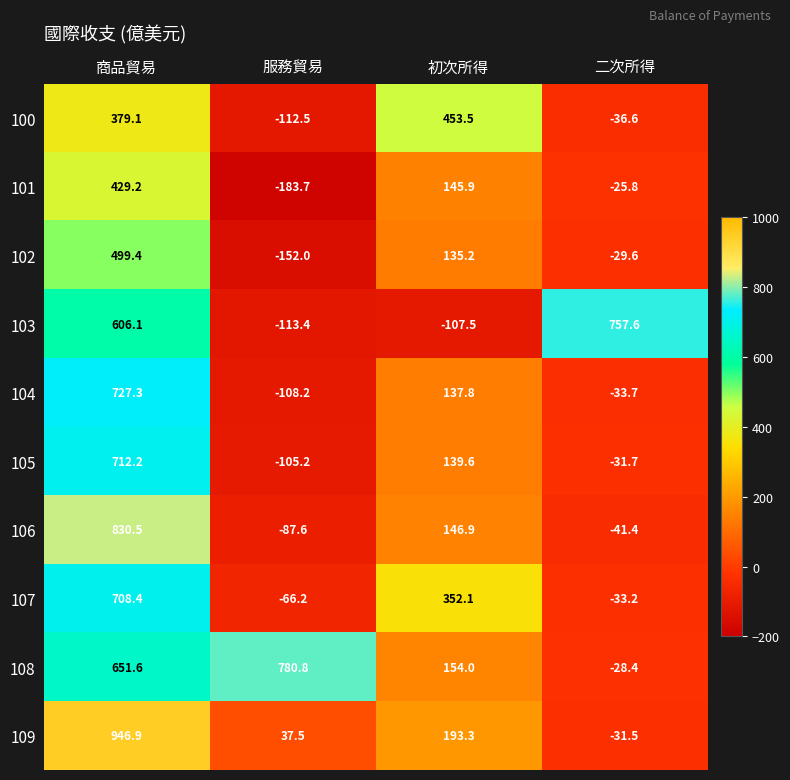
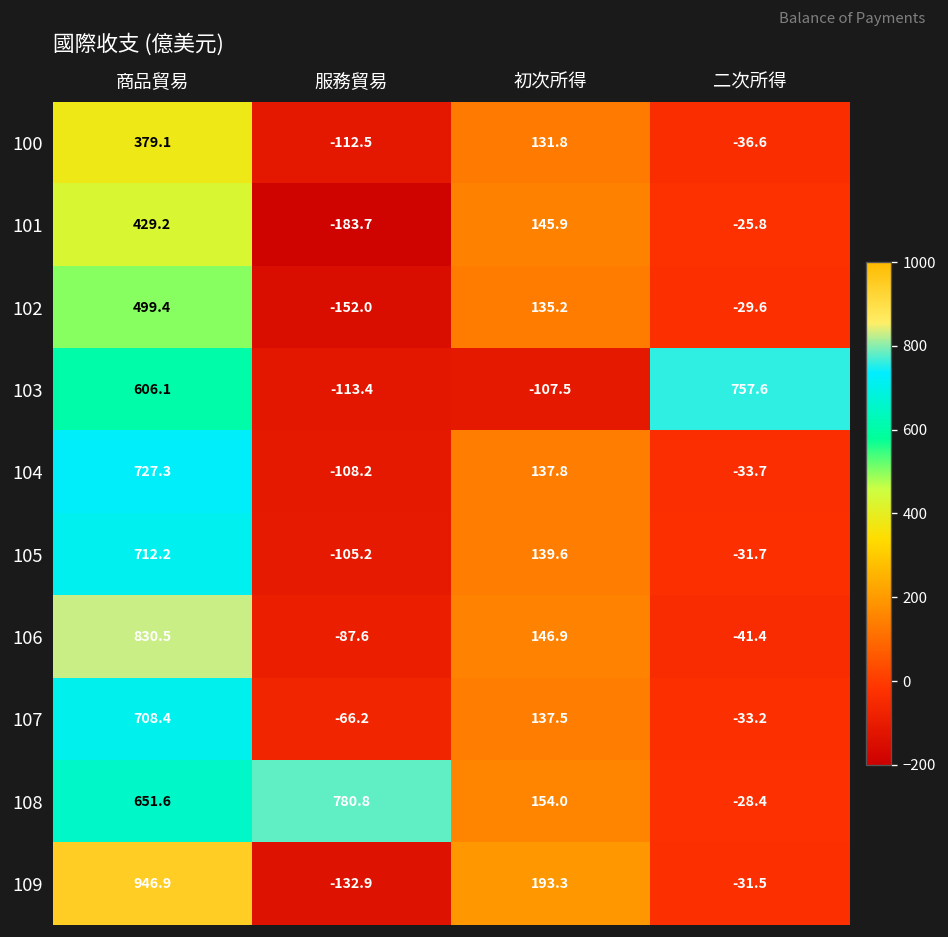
100, 初次所得: 453.5 -> 131.8
107, 初次所得: 352.1 -> 137.5
109, 服務貿易: 37.5 -> -132.9
